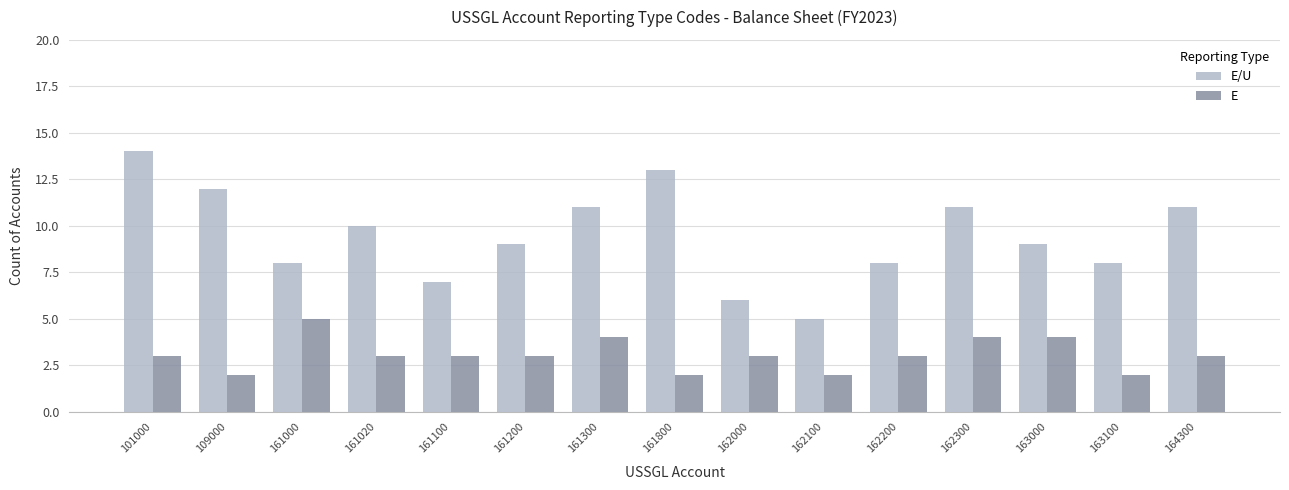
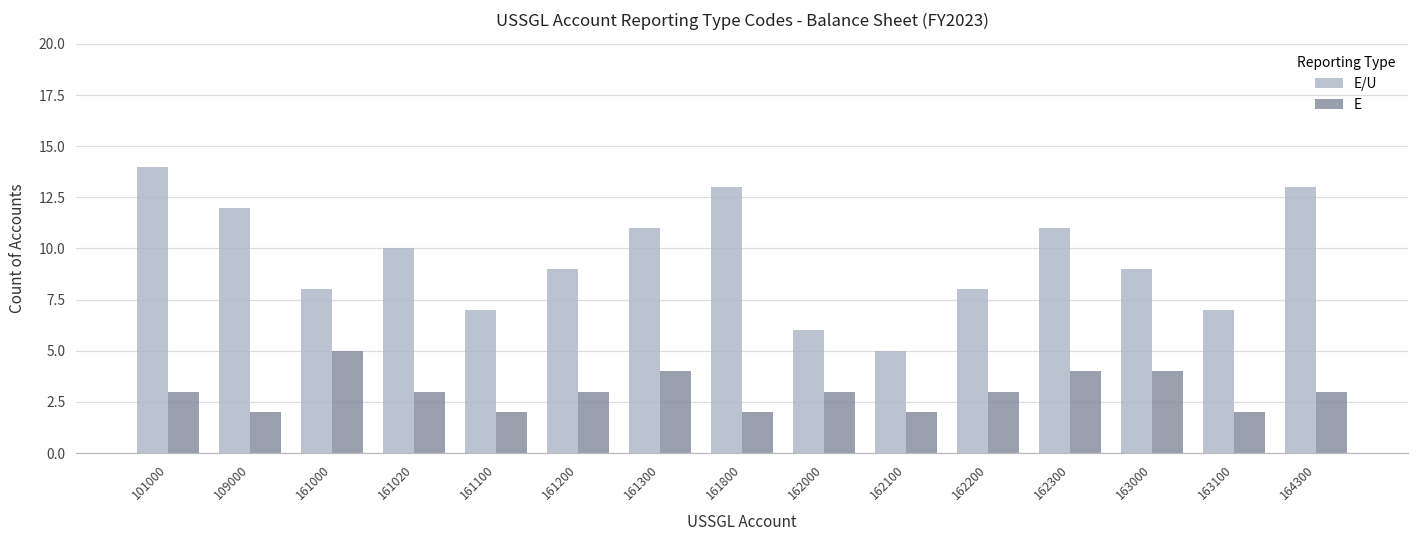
E, 161100: 3 -> 2
E/U, 163100: 8 -> 7
E/U, 164300: 11 -> 13
